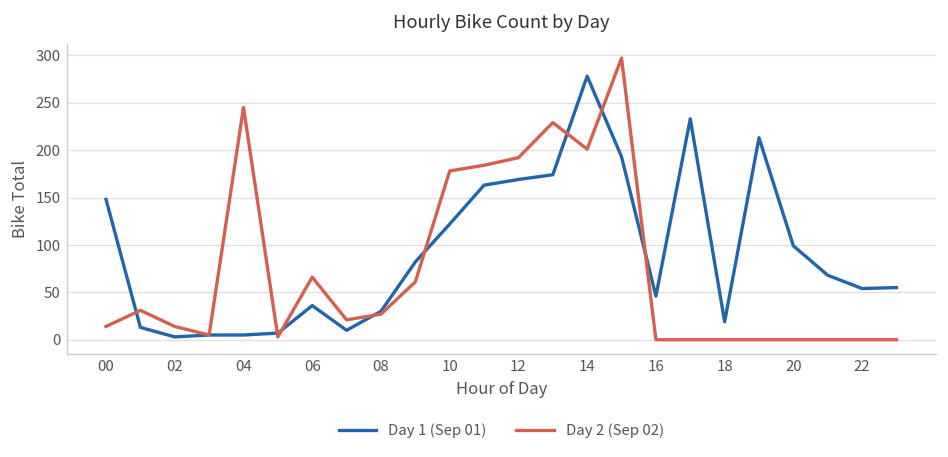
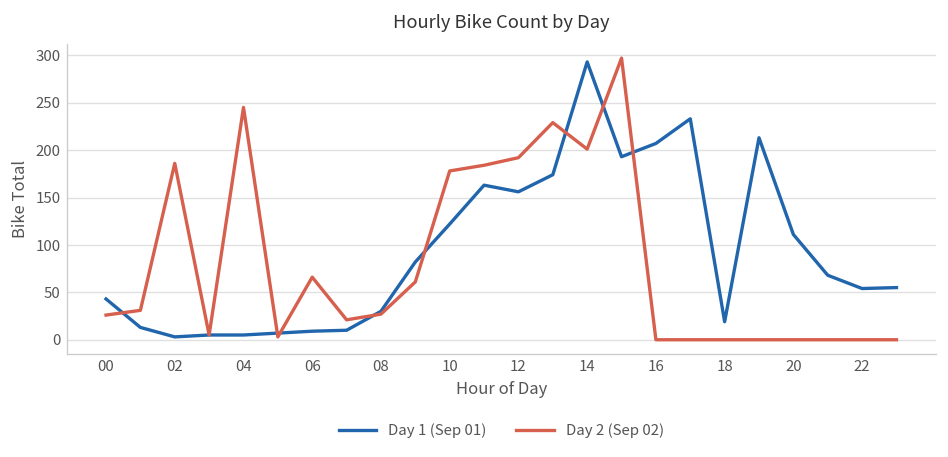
Day 1 (Sep 01), 00: 150 -> 40
Day 2 (Sep 02), 00: 10 -> 30
Day 2 (Sep 02), 02: 10 -> 190
Day 1 (Sep 01), 06: 40 -> 10
Day 1 (Sep 01), 12: 170 -> 160
Day 1 (Sep 01), 14: 280 -> 290
Day 1 (Sep 01), 16: 50 -> 210
Day 1 (Sep 01), 20: 100 -> 110
